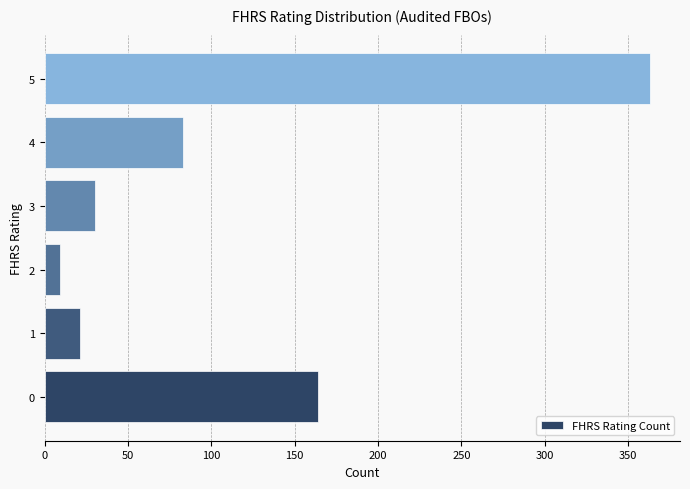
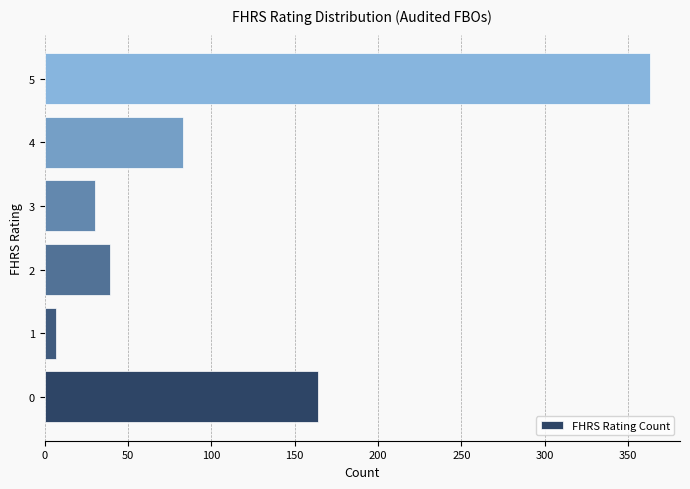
2: 9 -> 39
1: 21 -> 7
